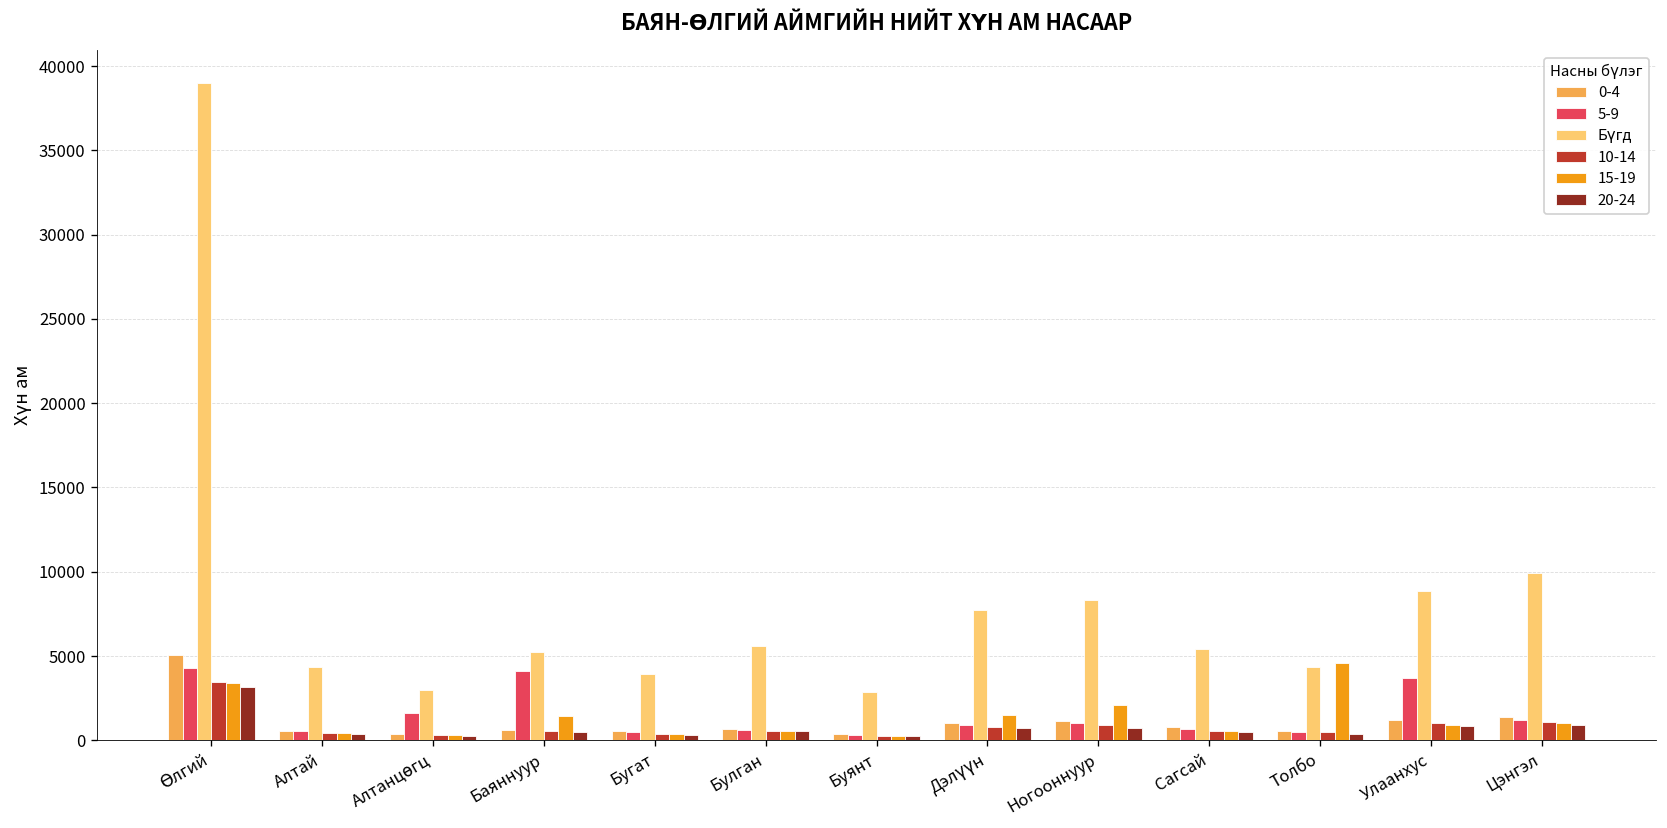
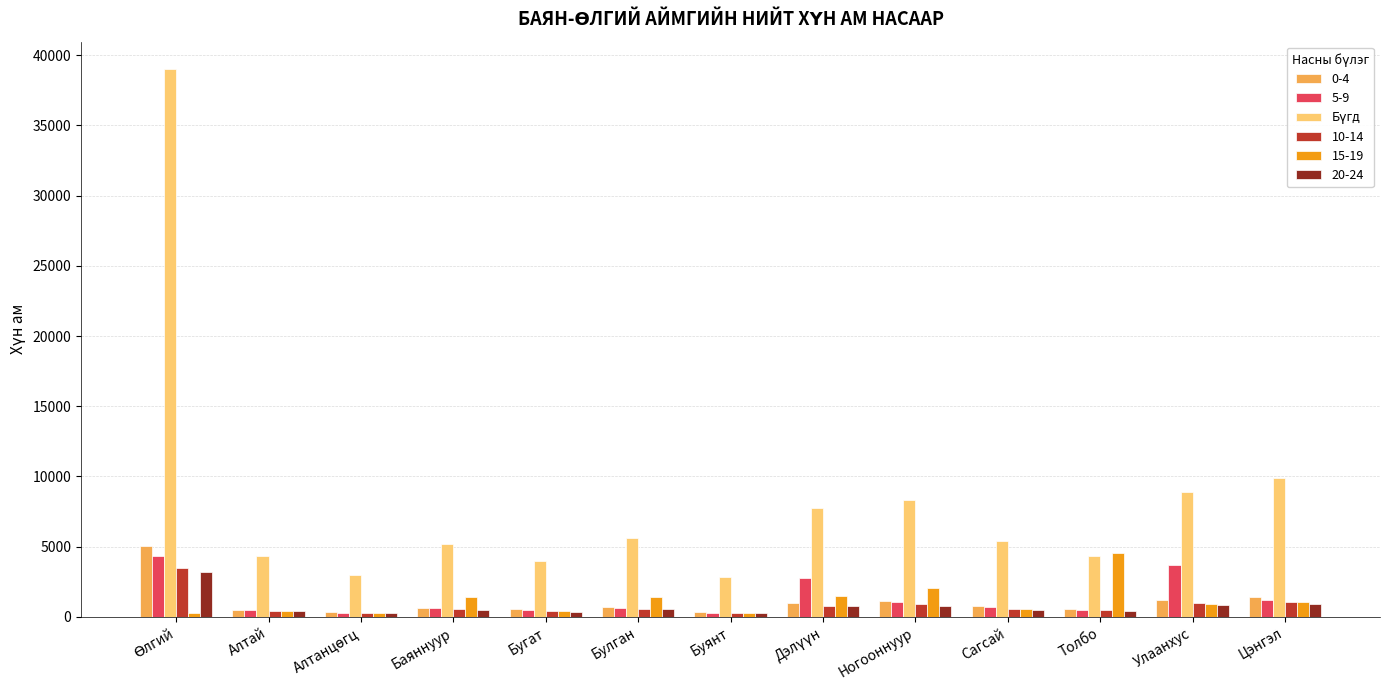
15-19, Өлгий: 3400 -> 300
5-9, Алтанцөгц: 1600 -> 300
5-9, Баяннуур: 4100 -> 600
15-19, Булган: 600 -> 1400
5-9, Дэлүүн: 900 -> 2700
